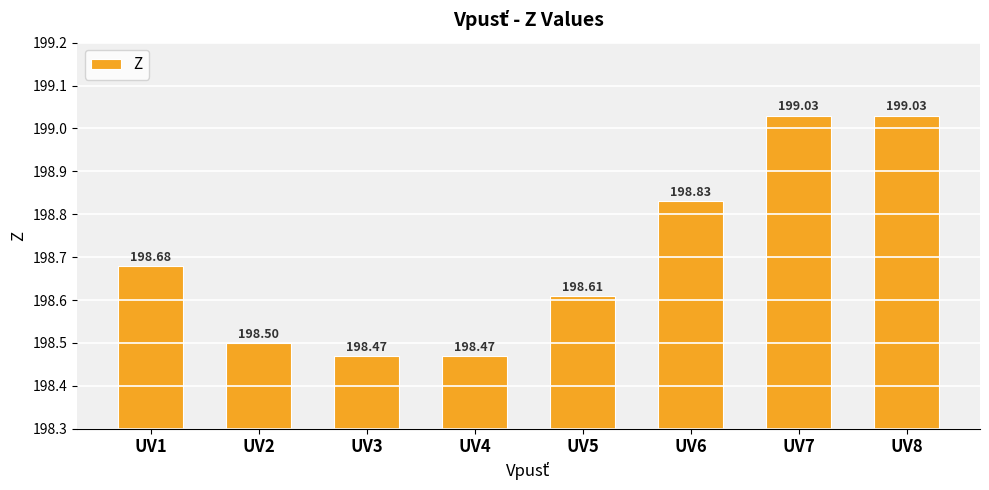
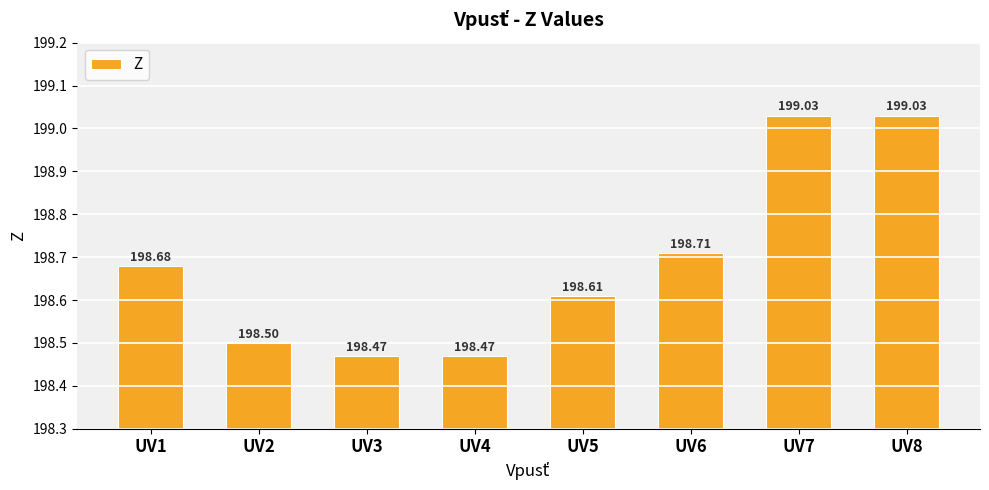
UV6: 198.83 -> 198.71
